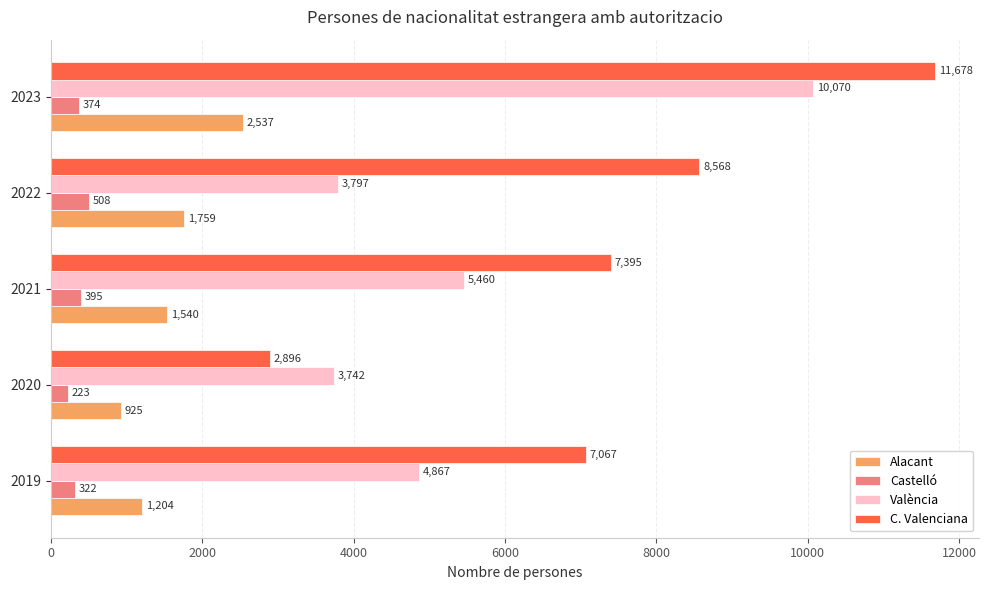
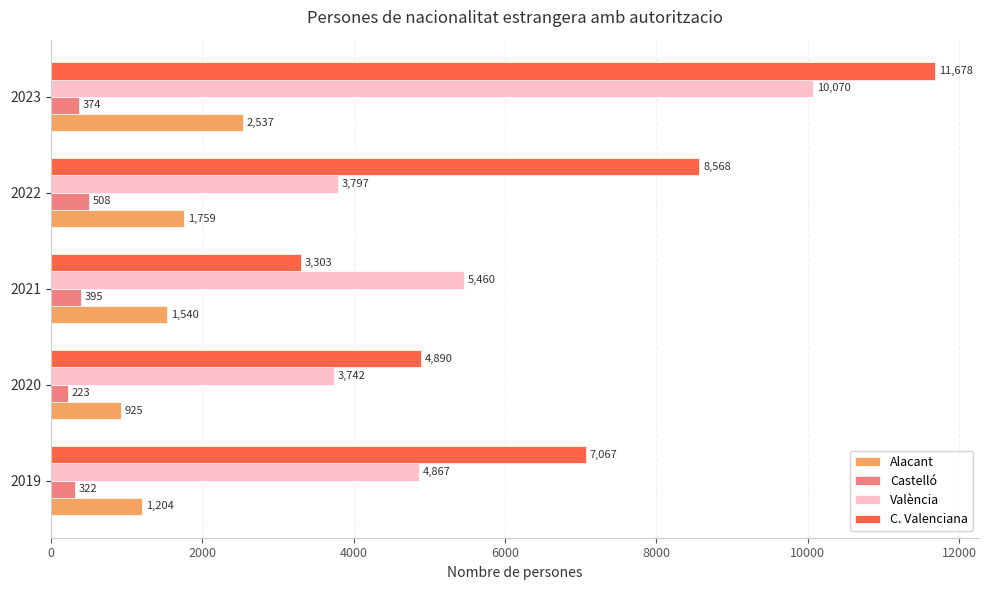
C. Valenciana, 2021: 7,395 -> 3,303
C. Valenciana, 2020: 2,896 -> 4,890
